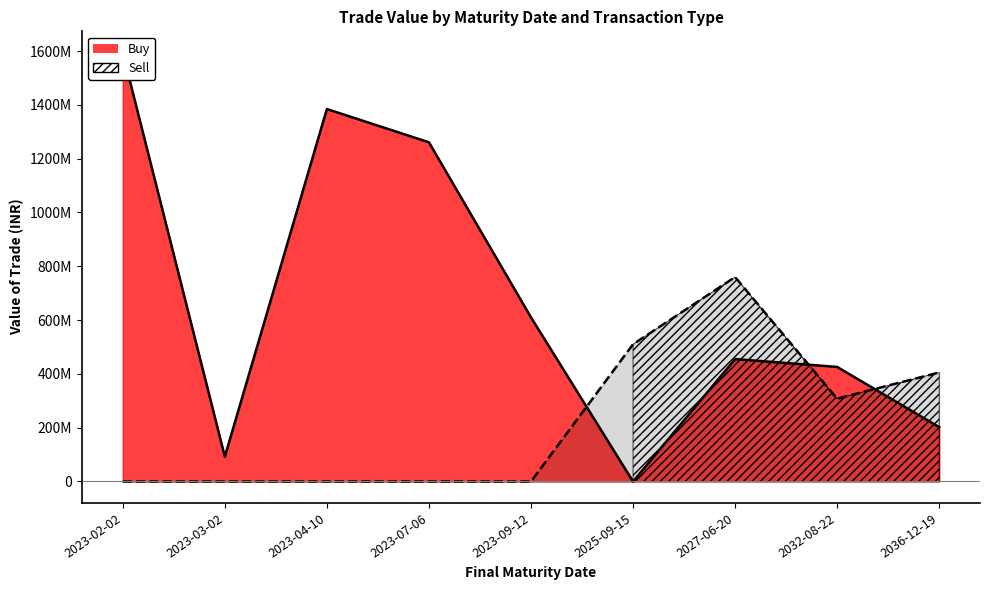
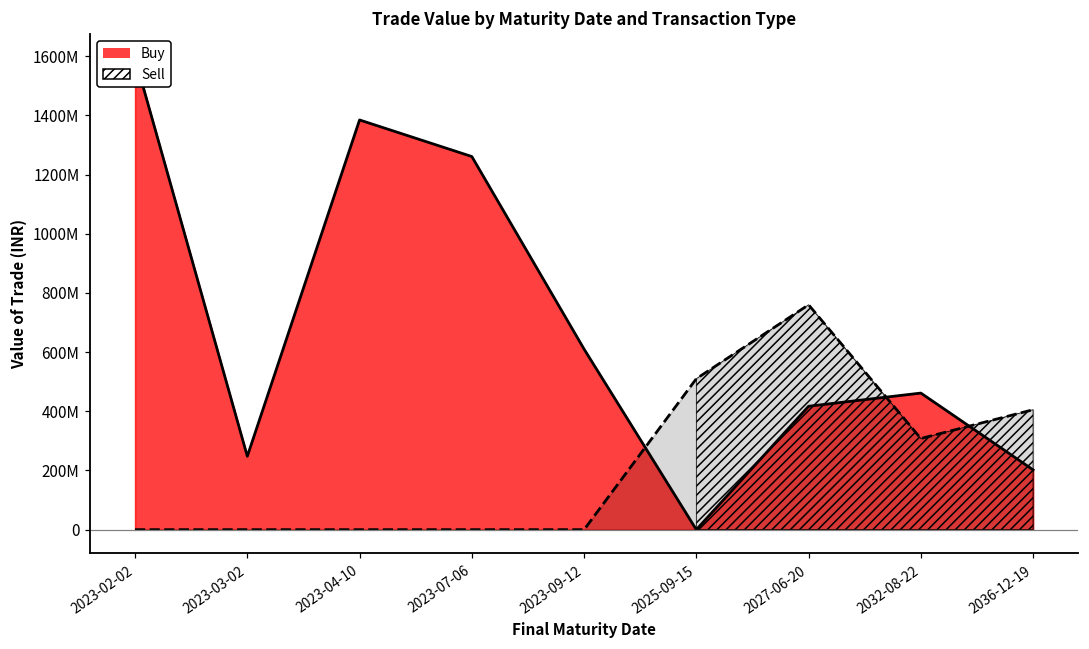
Buy, 2023-03-02: 90000000 -> 250000000
Buy, 2027-06-20: 460000000 -> 420000000
Buy, 2032-08-22: 430000000 -> 460000000
